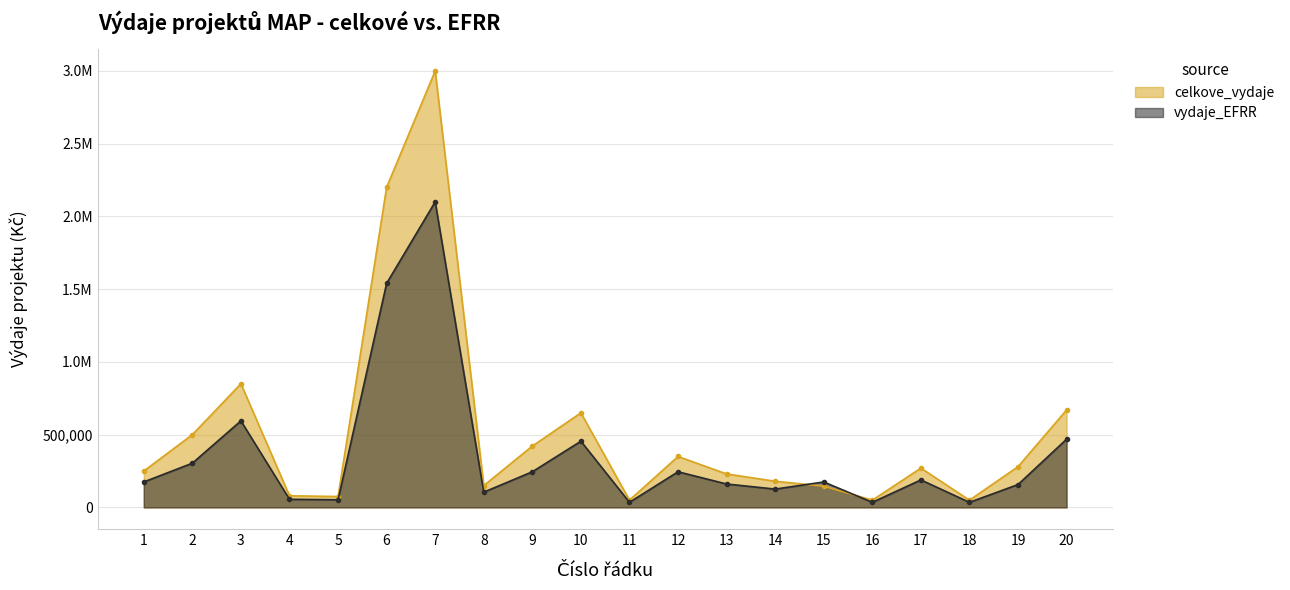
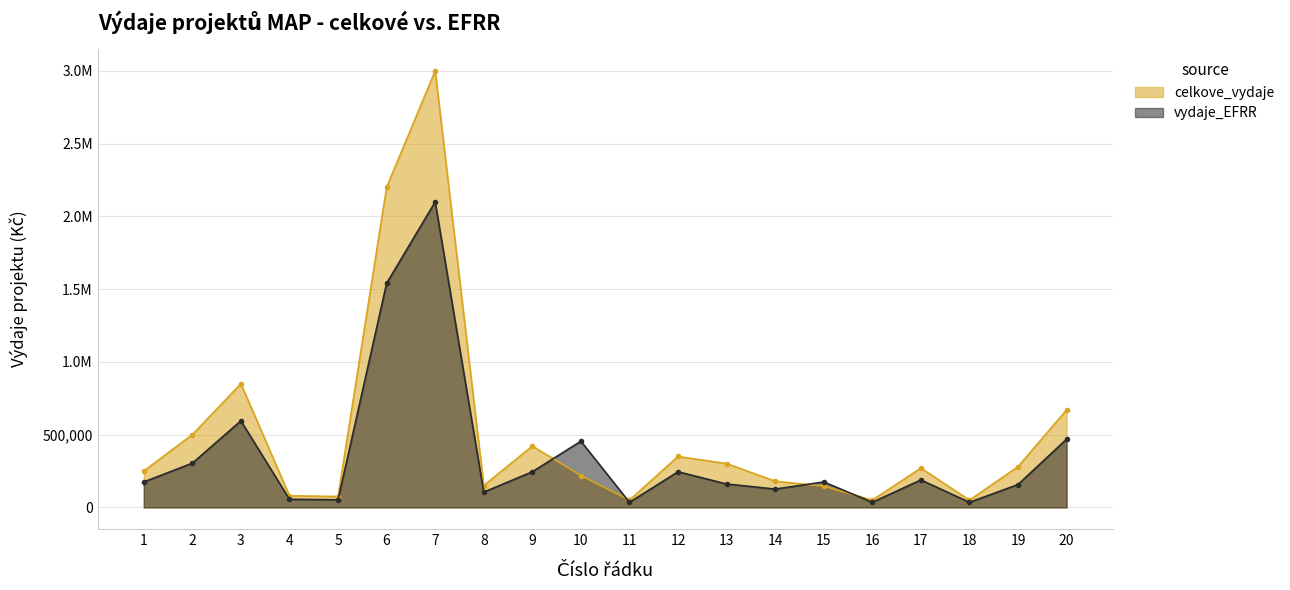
celkove_vydaje, 10: 650,000 -> 220,000
celkove_vydaje, 13: 230,000 -> 300,000
